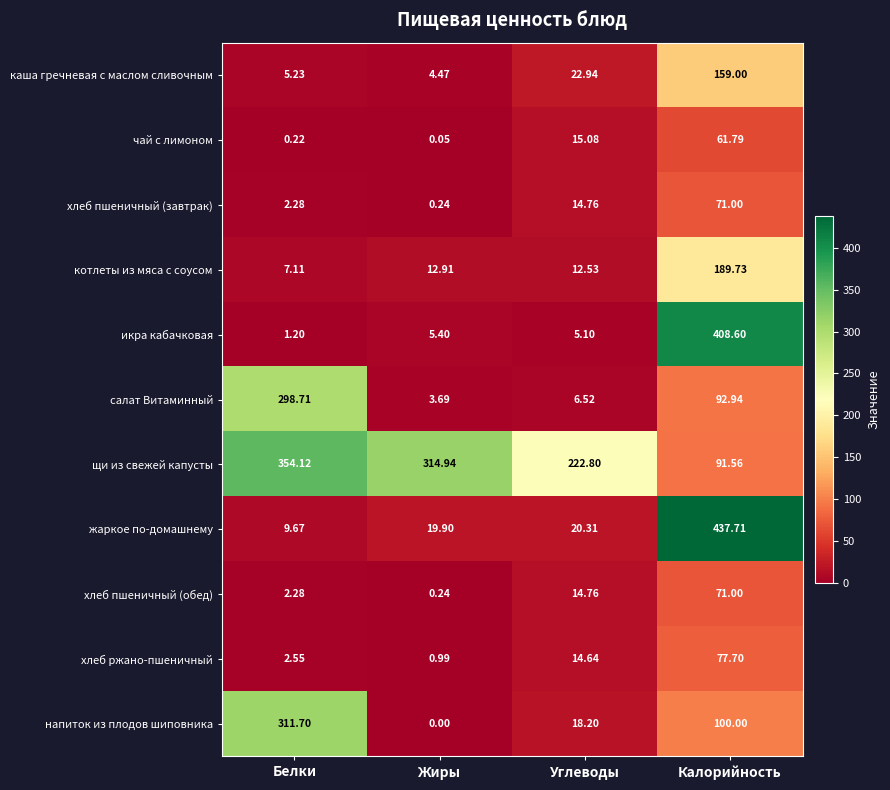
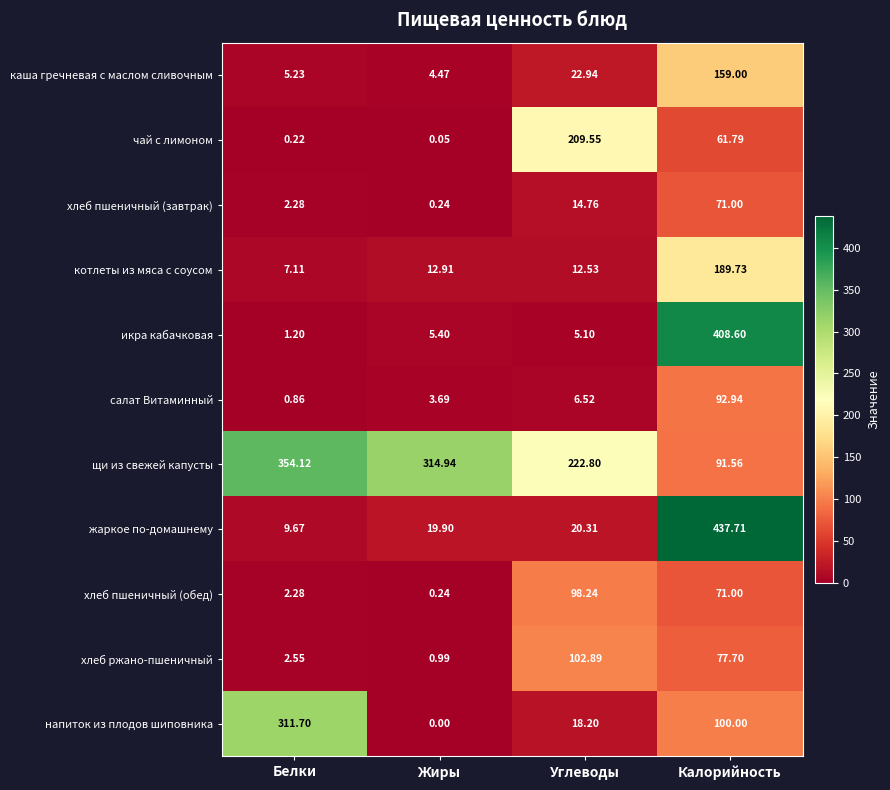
чай с лимоном, Углеводы: 15.08 -> 209.55
салат Витаминный, Белки: 298.71 -> 0.86
хлеб пшеничный (обед), Углеводы: 14.76 -> 98.24
хлеб ржано-пшеничный, Углеводы: 14.64 -> 102.89
